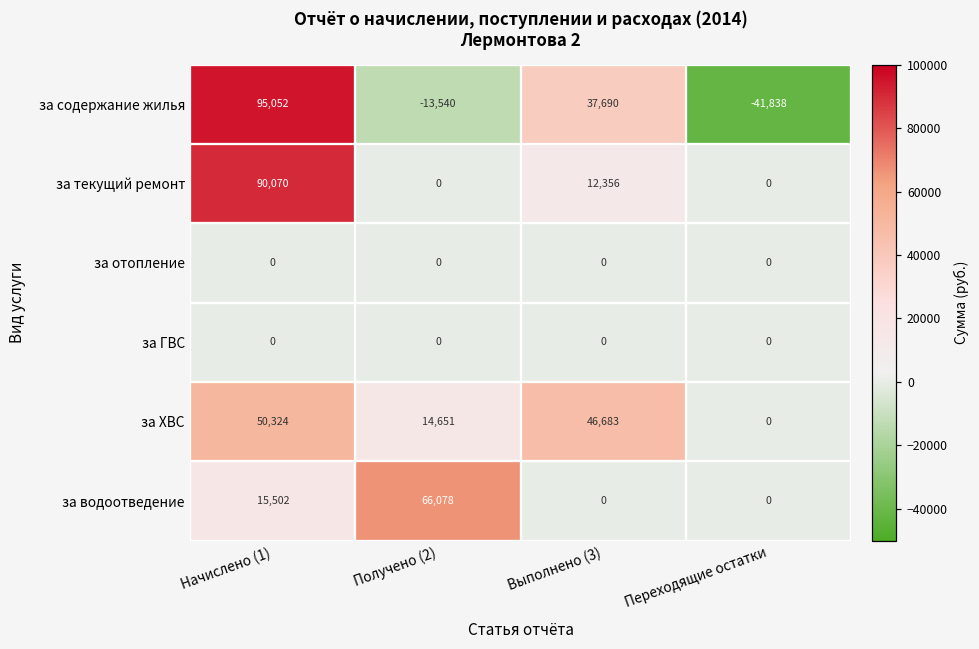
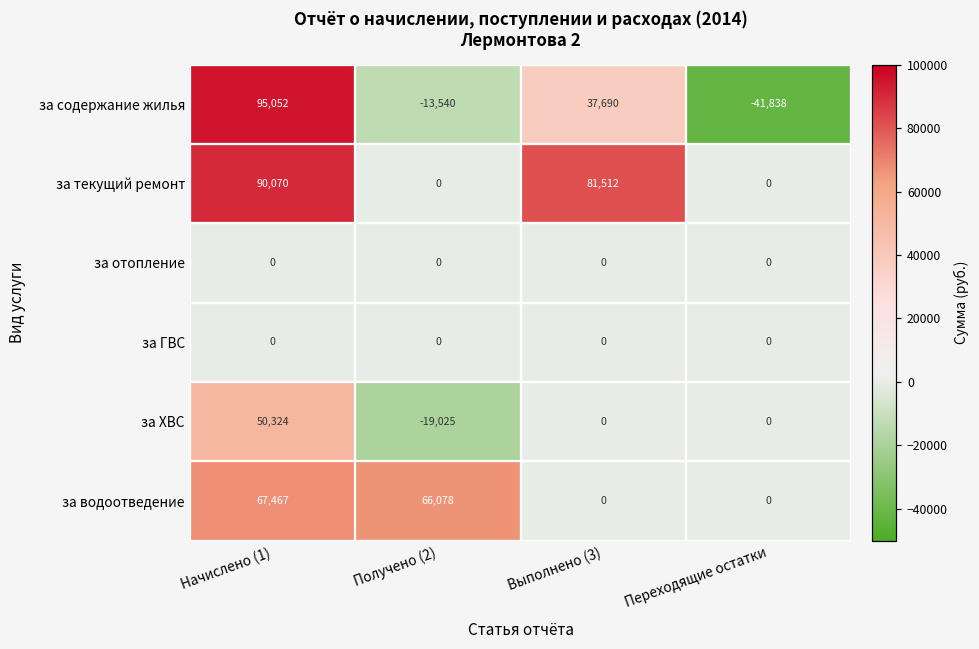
за текущий ремонт, Выполнено (3): 12,356 -> 81,512
за ХВС, Получено (2): 14,651 -> -19,025
за ХВС, Выполнено (3): 46,683 -> 0
за водоотведение, Начислено (1): 15,502 -> 67,467
